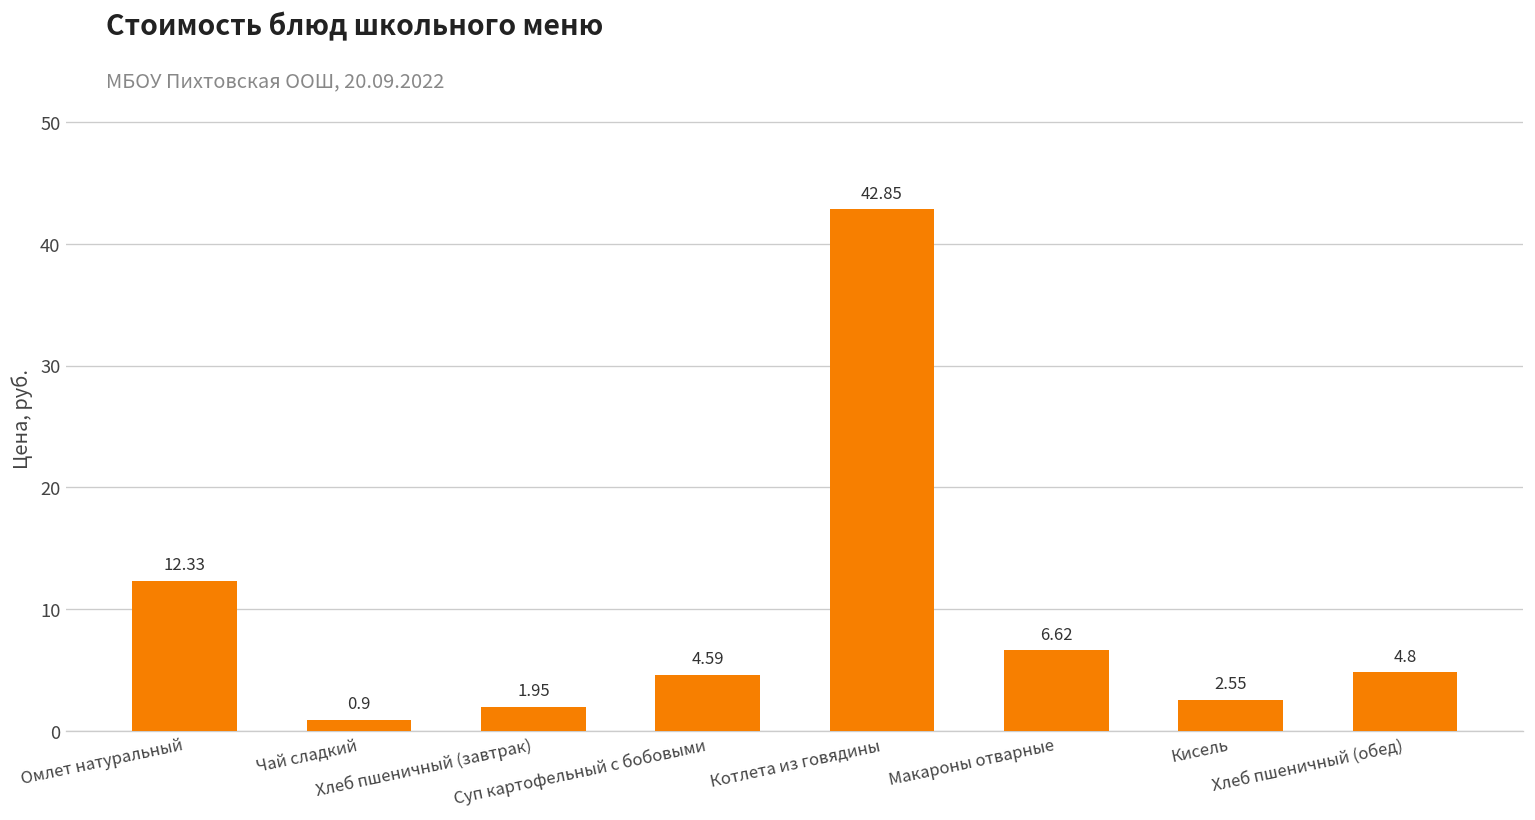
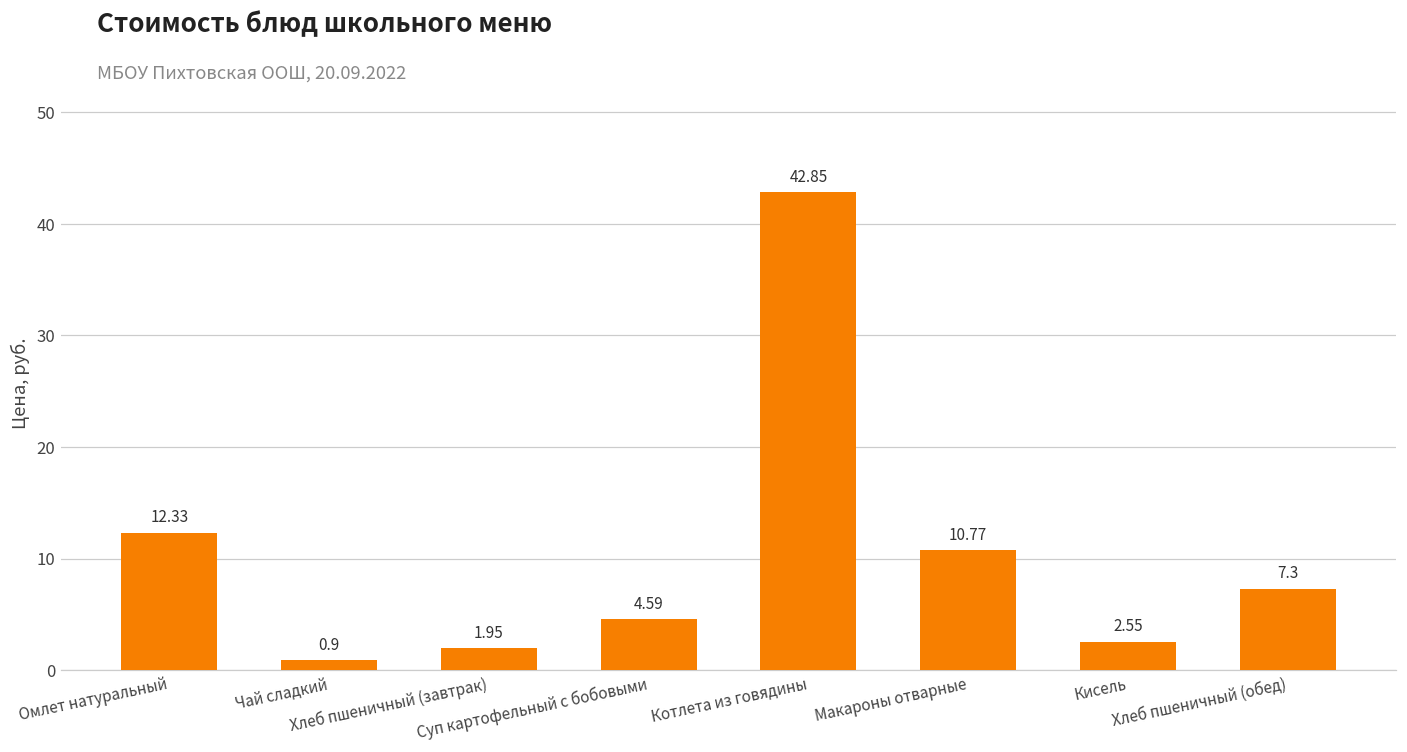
Макароны отварные: 6.62 -> 10.77
Хлеб пшеничный (обед): 4.8 -> 7.3
